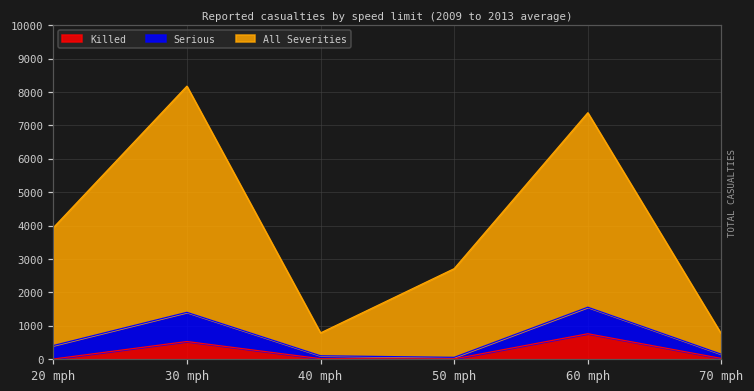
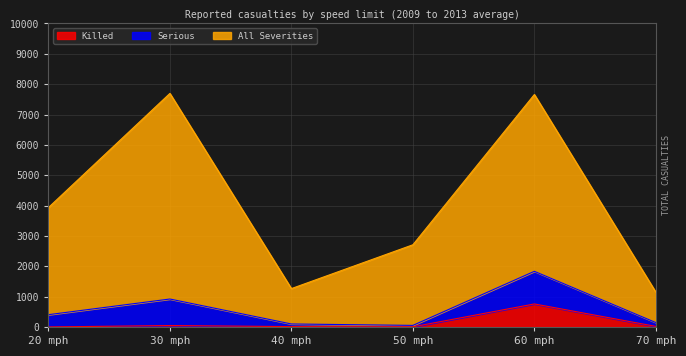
Killed, 30 mph: 500 -> 0
All Severities, 40 mph: 700 -> 1200
Serious, 60 mph: 800 -> 1100
All Severities, 70 mph: 600 -> 1000
